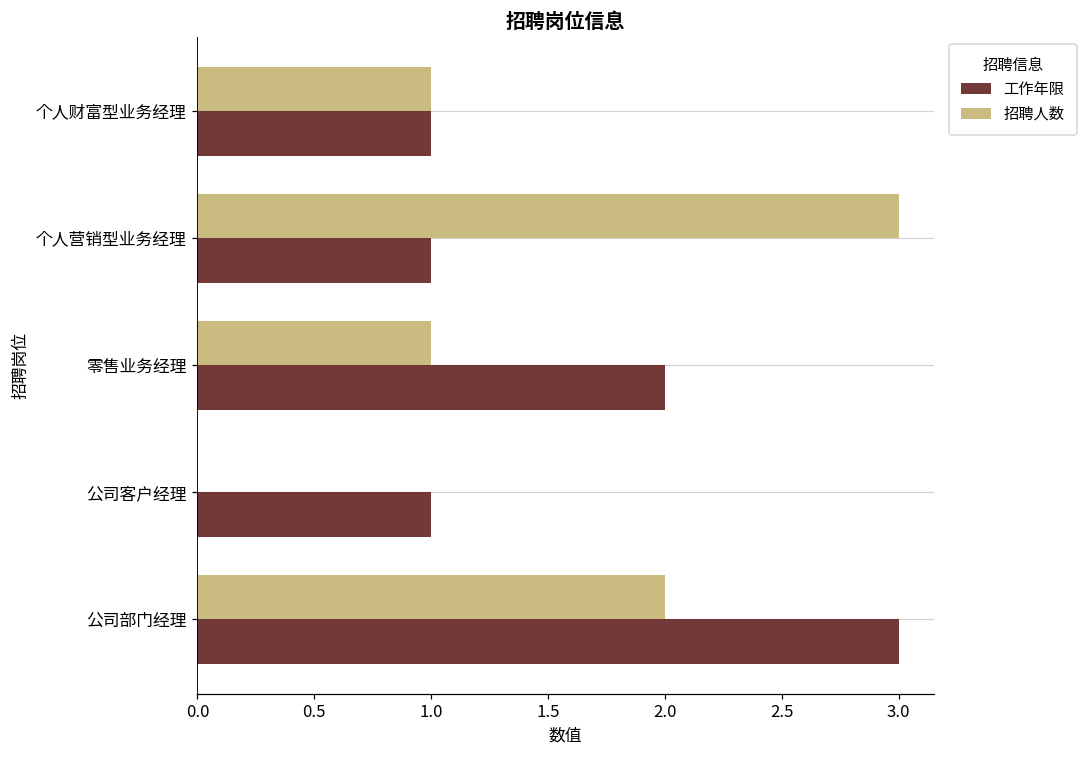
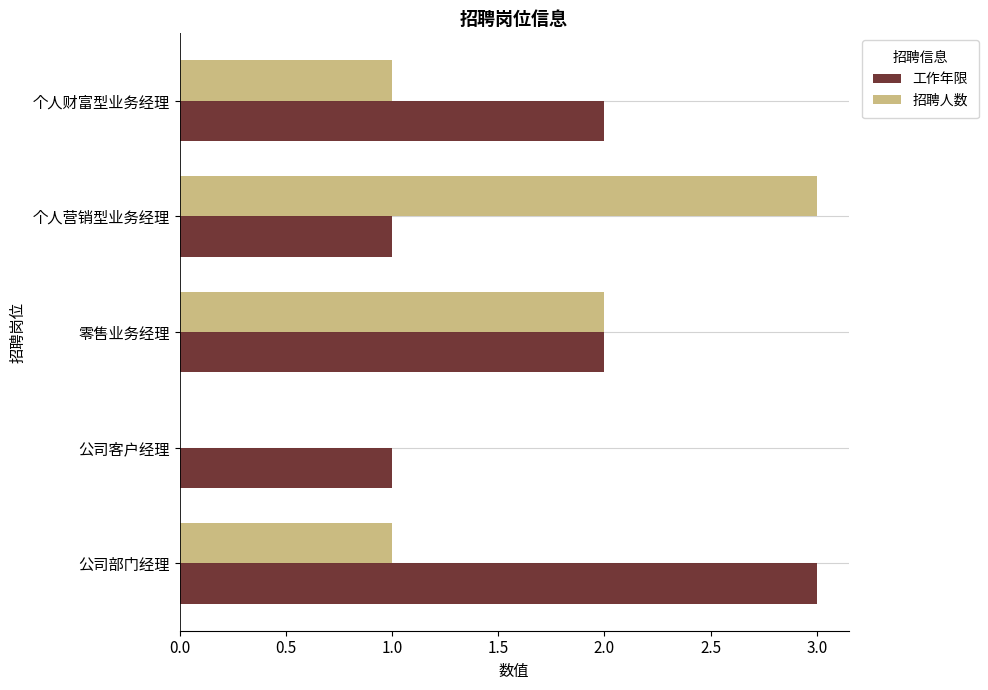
工作年限, 个人财富型业务经理: 1 -> 2
招聘人数, 零售业务经理: 1 -> 2
招聘人数, 公司部门经理: 2 -> 1
